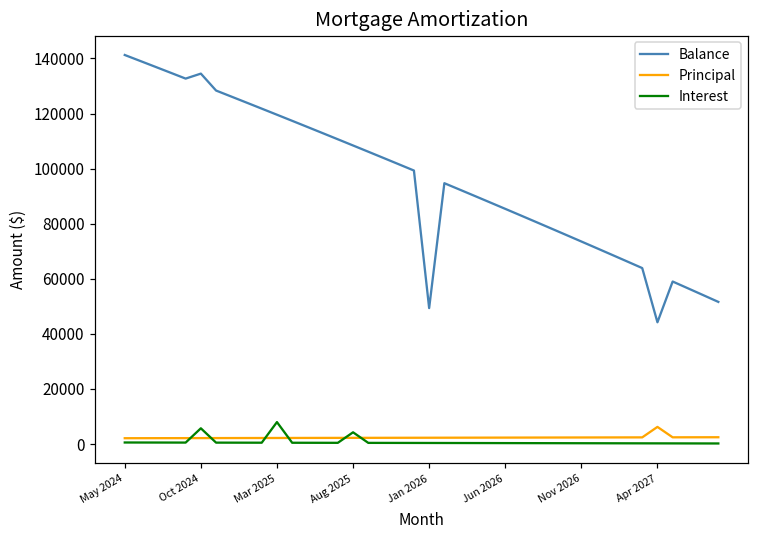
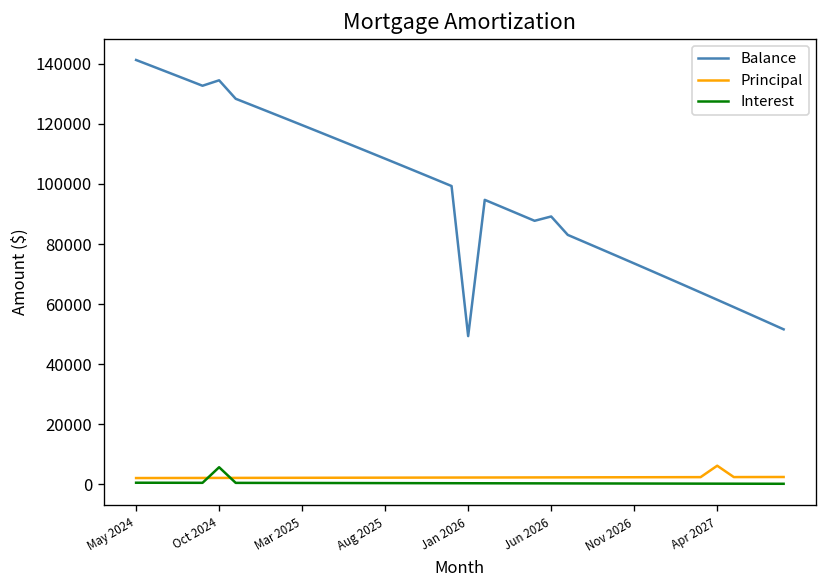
Interest, Mar 2025: 8000 -> 0
Interest, Aug 2025: 4000 -> 0
Balance, Jun 2026: 85000 -> 89000
Balance, Apr 2027: 44000 -> 61000
